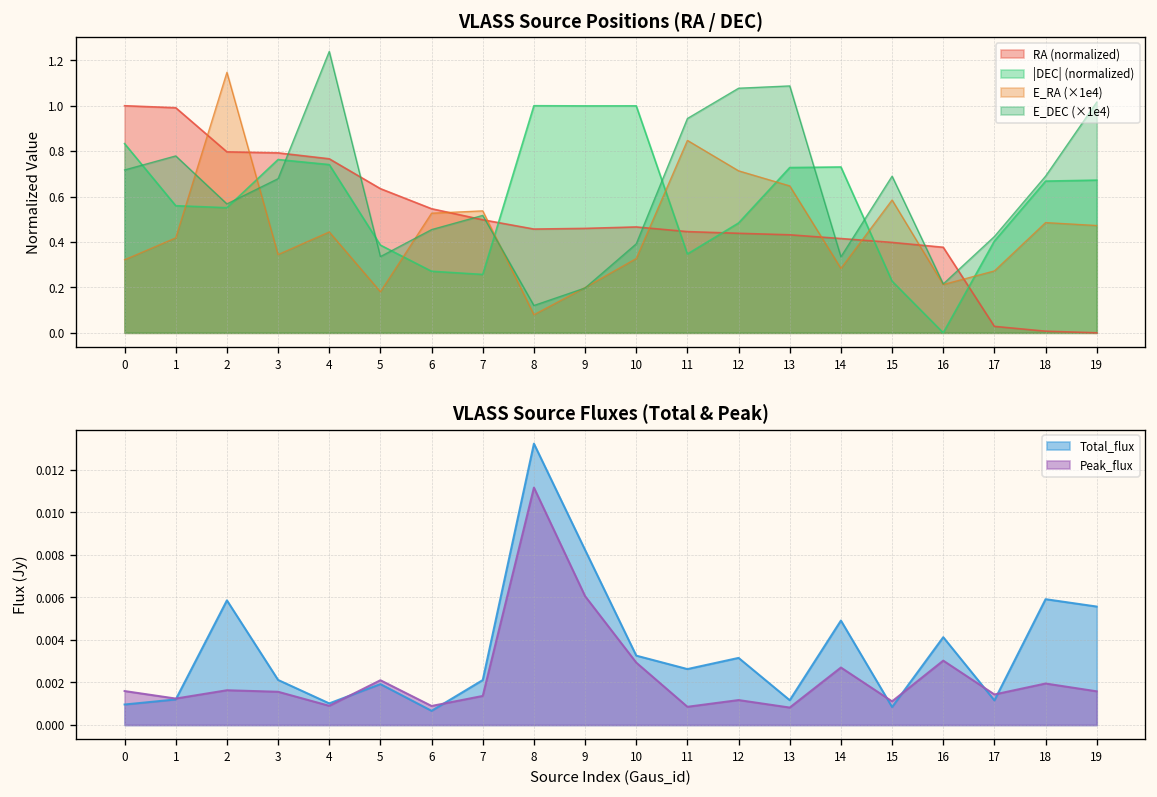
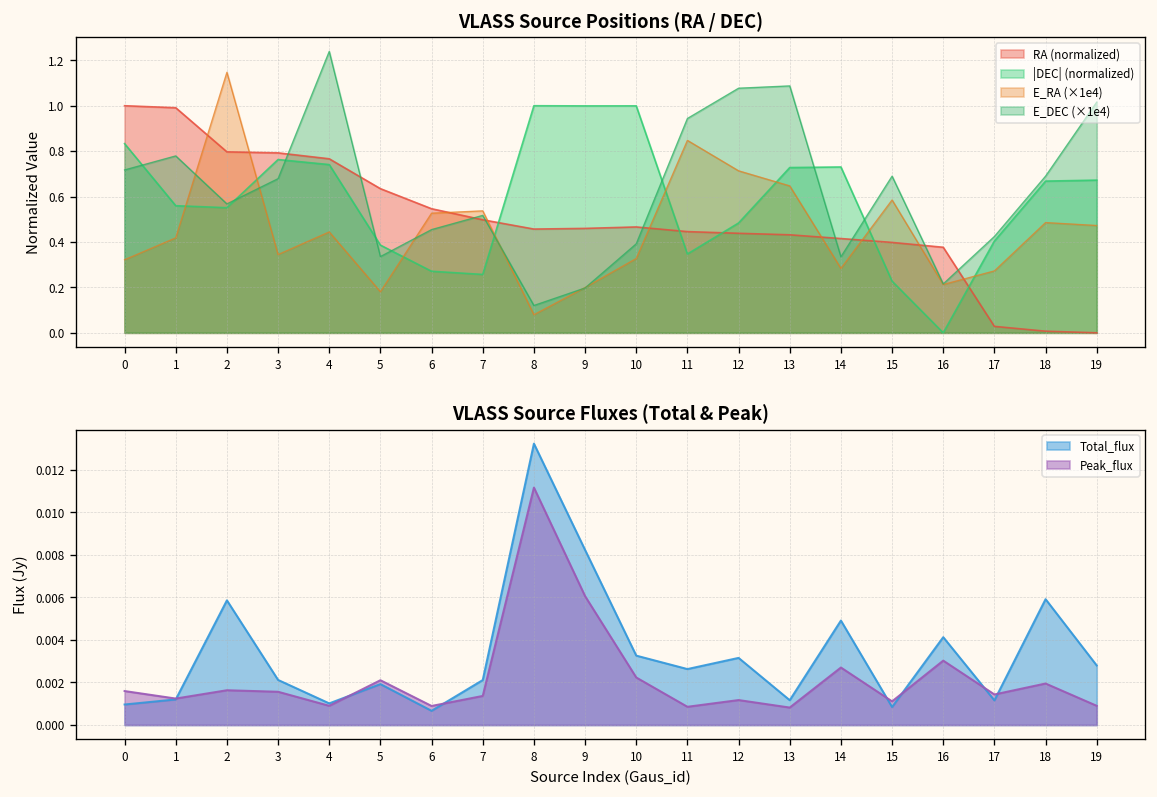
VLASS Source Fluxes (Total & Peak), Peak_flux, 10: 0.0029 -> 0.0022
VLASS Source Fluxes (Total & Peak), Total_flux, 19: 0.0056 -> 0.0028
VLASS Source Fluxes (Total & Peak), Peak_flux, 19: 0.0016 -> 0.0009
